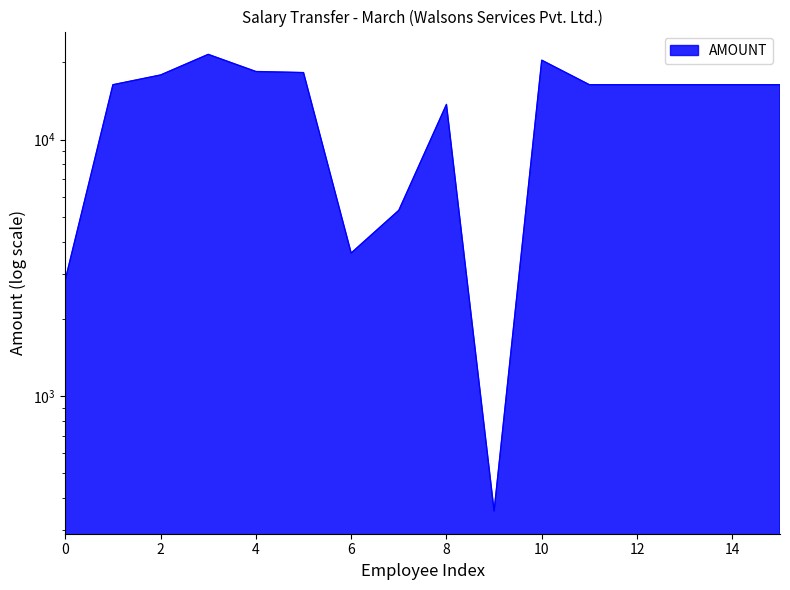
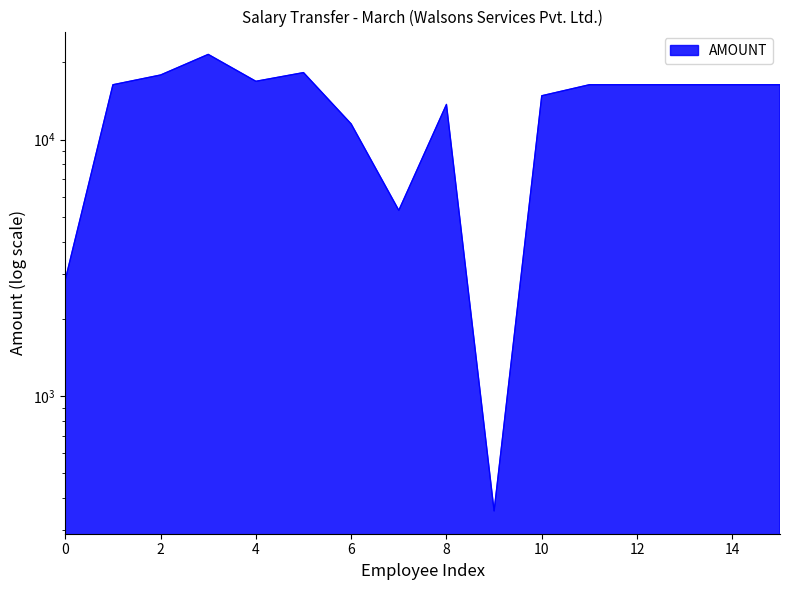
4: 18000 -> 17000
6: 3600 -> 12000
10: 20000 -> 15000
